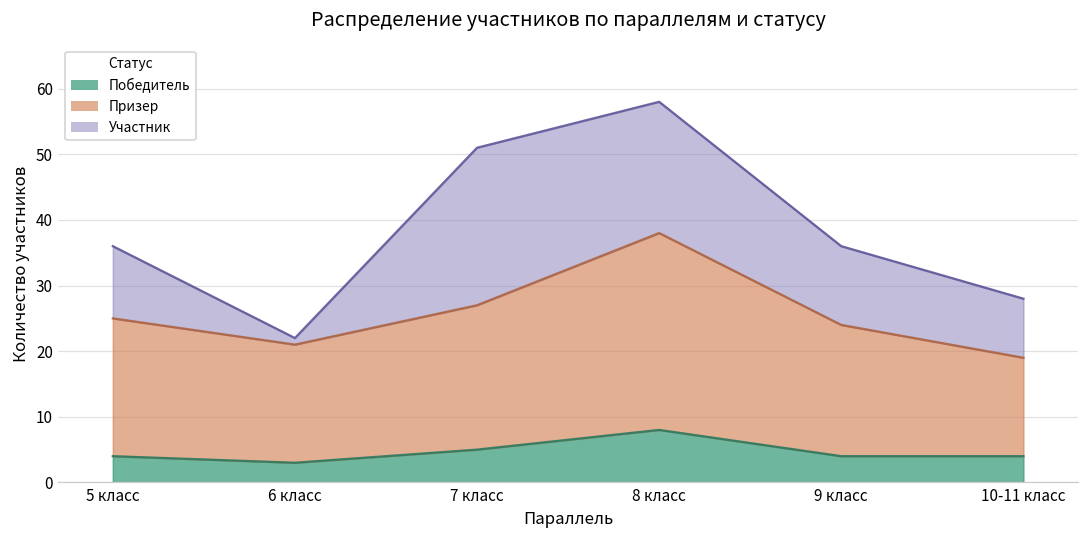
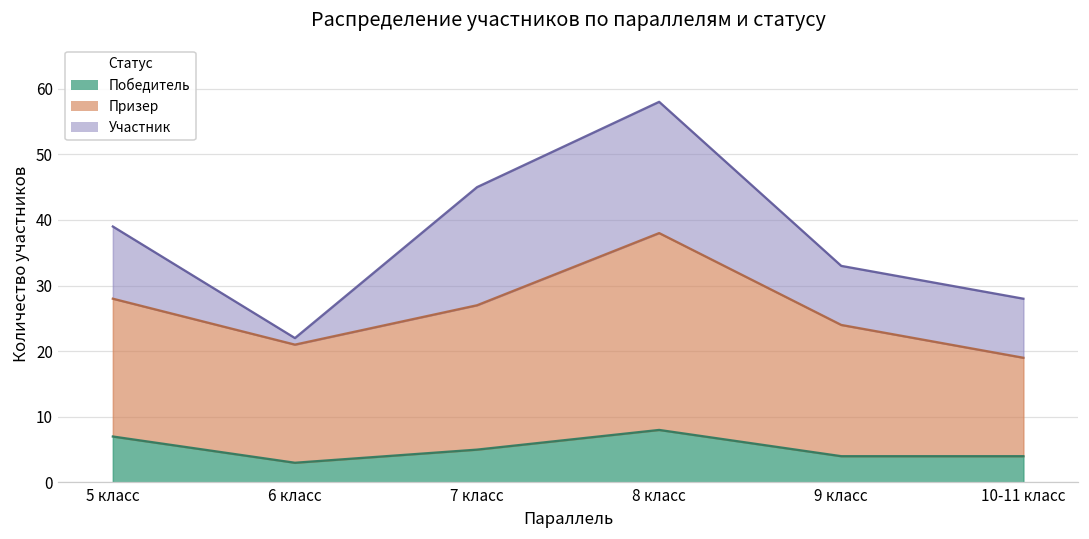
Победитель, 5 класс: 4 -> 7
Участник, 7 класс: 24 -> 18
Участник, 9 класс: 12 -> 9
